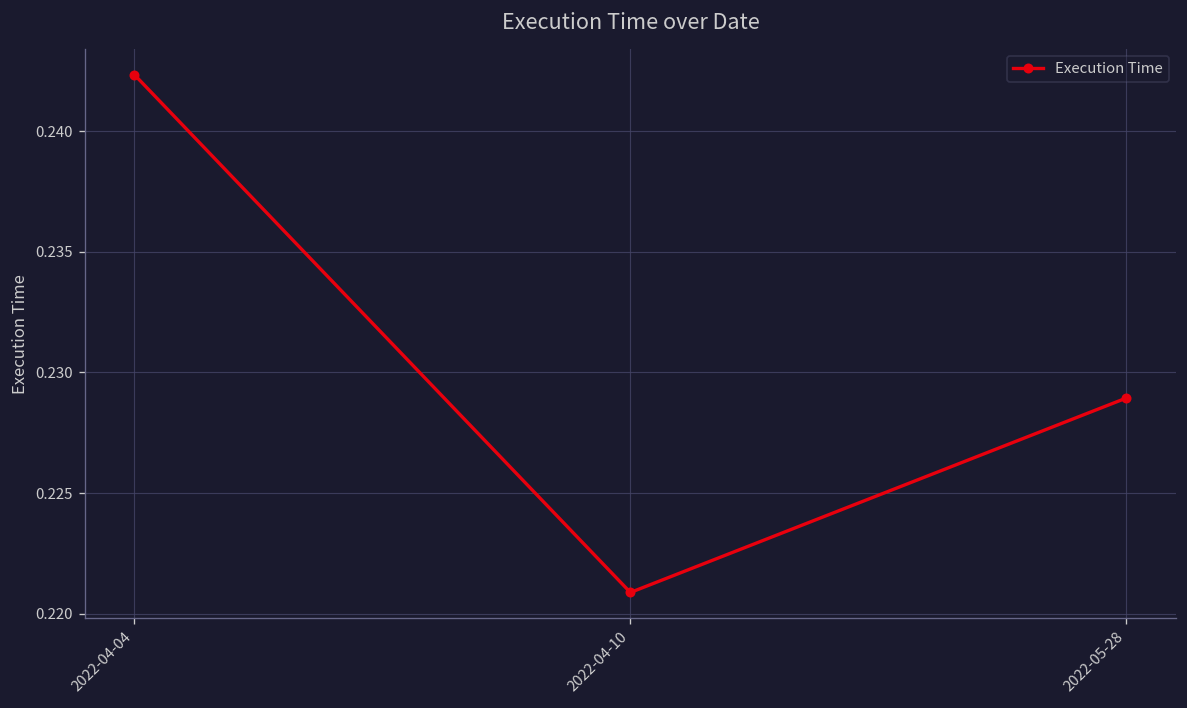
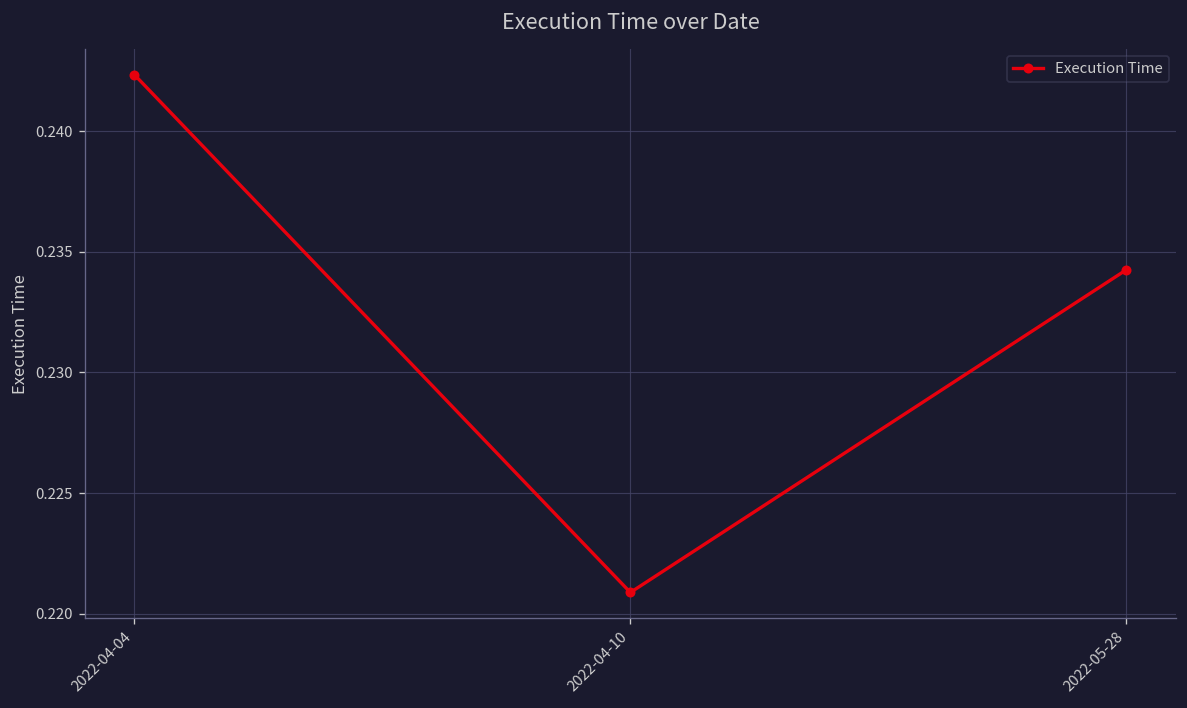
2022-05-28: 0.2289 -> 0.2343
